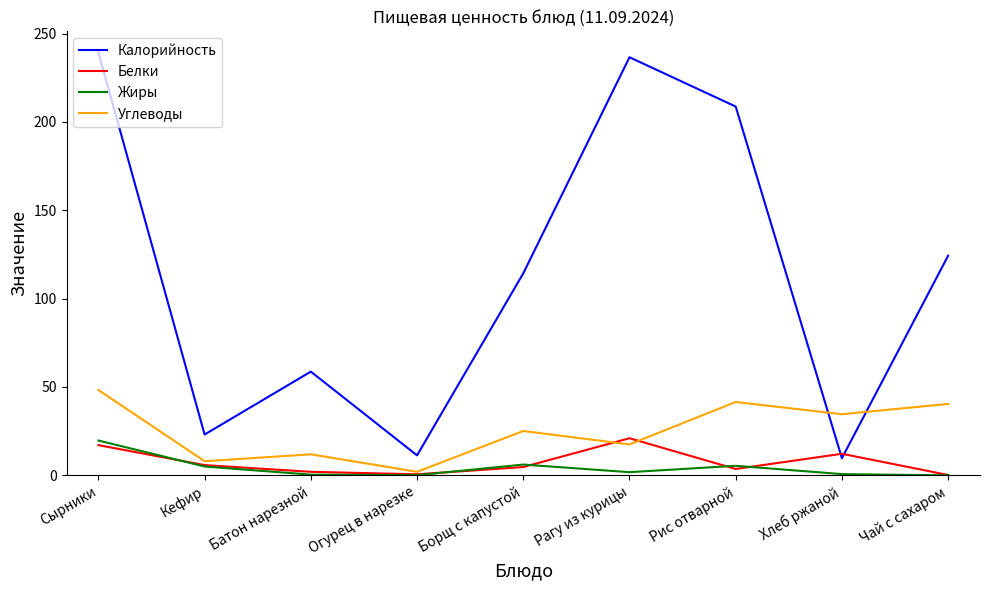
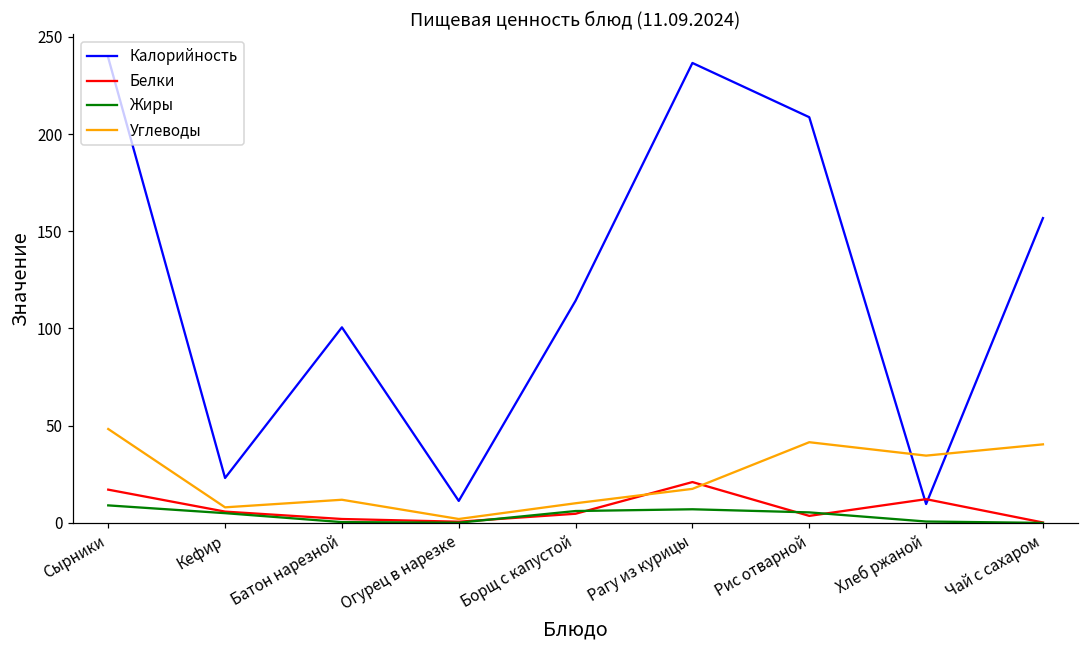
Жиры, Сырники: 20 -> 9
Калорийность, Батон нарезной: 59 -> 101
Углеводы, Борщ с капустой: 25 -> 10
Жиры, Рагу из курицы: 2 -> 7
Калорийность, Чай с сахаром: 124 -> 157
